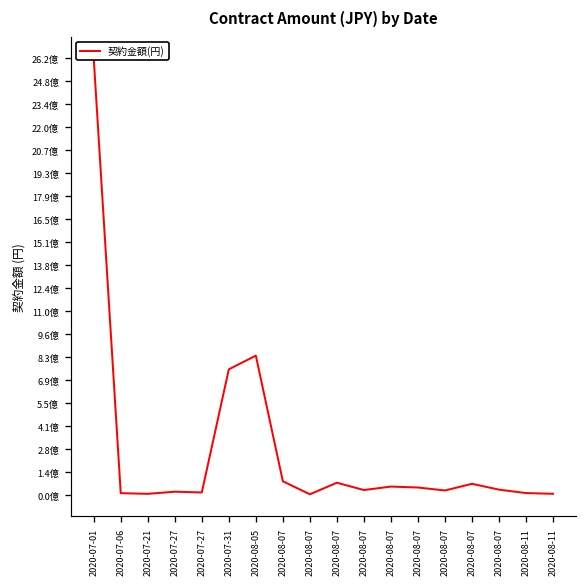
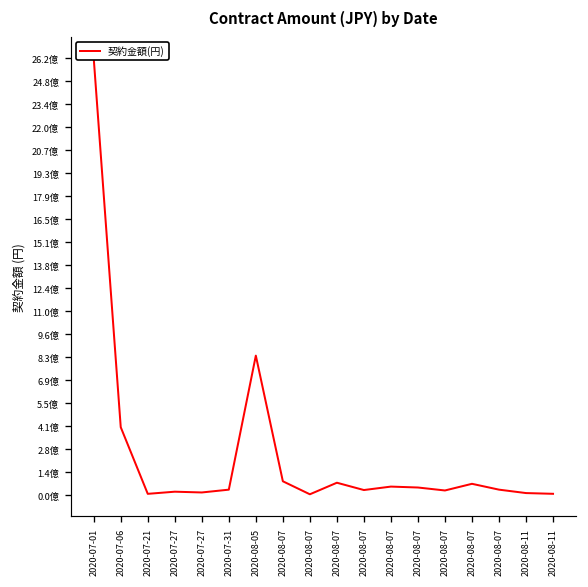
2020-07-06: 0.1億 -> 4.1億
2020-07-31: 7.5億 -> 0.3億
